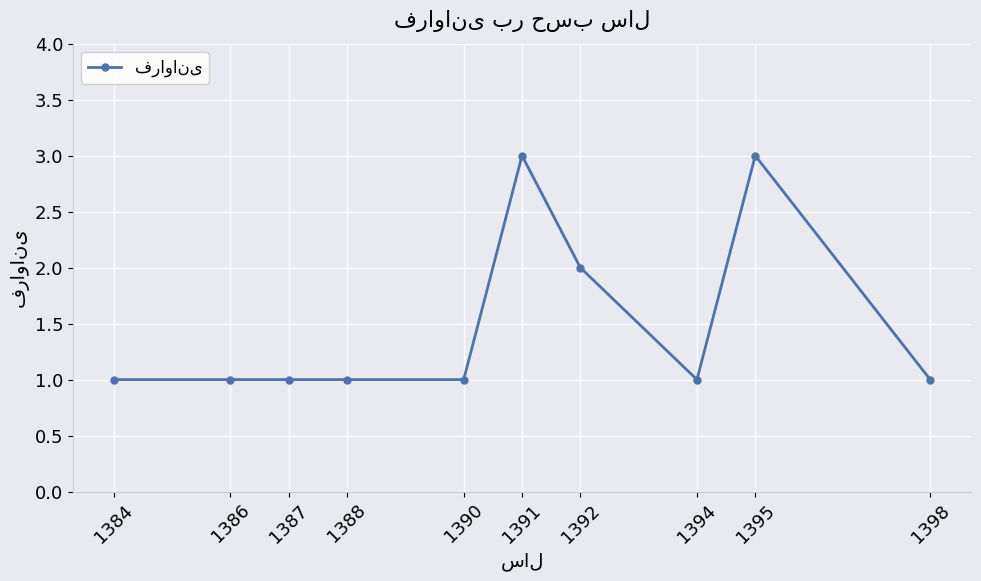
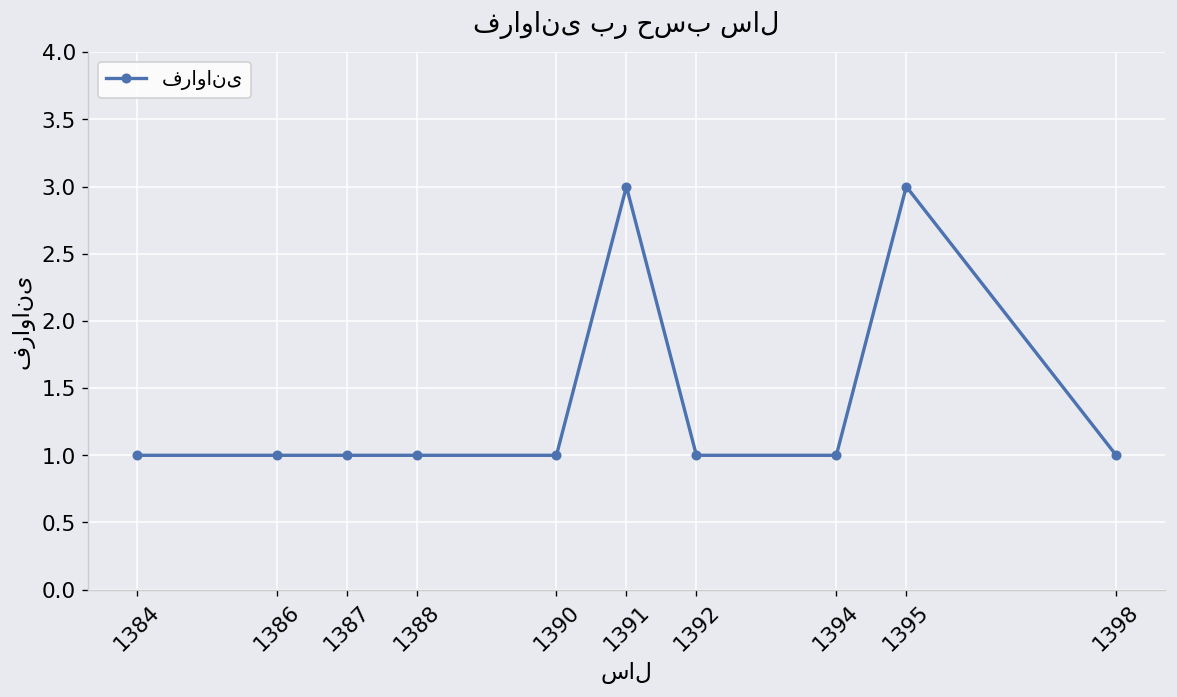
1392: 2 -> 1
